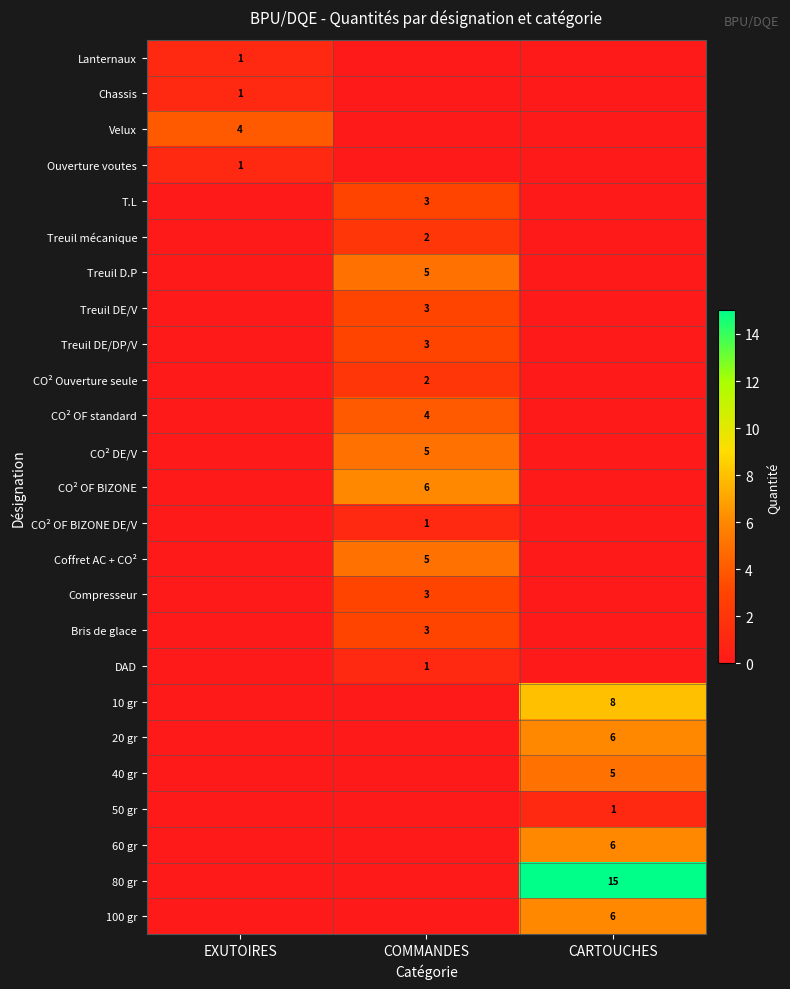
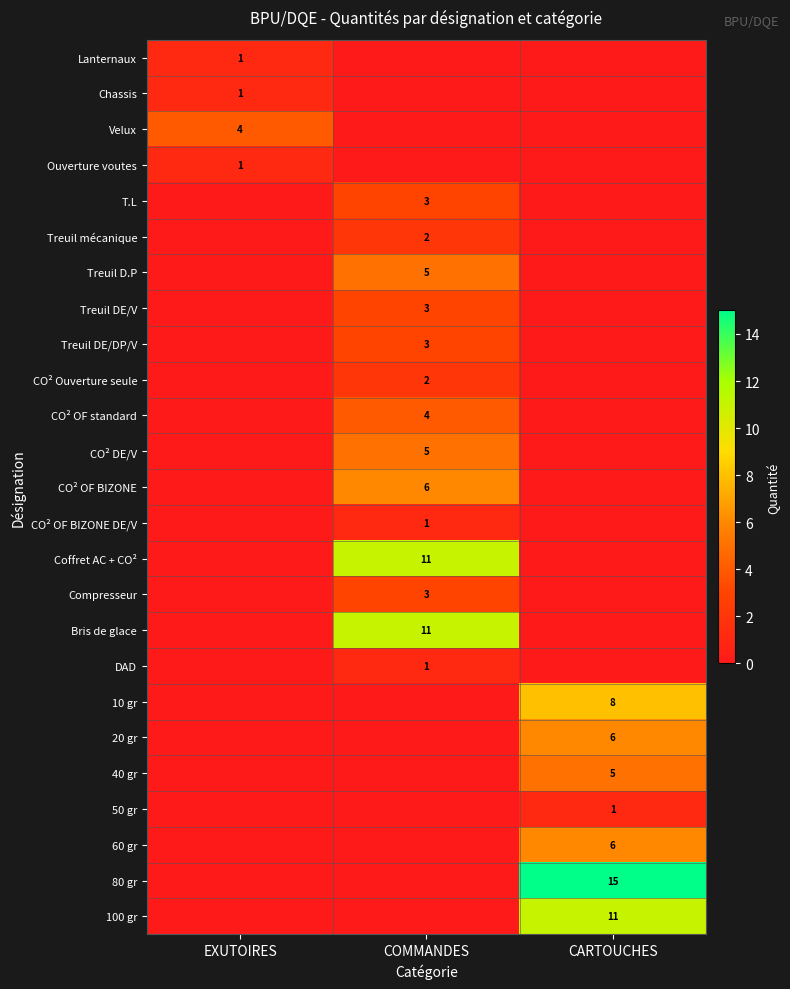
Coffret AC + CO², COMMANDES: 5 -> 11
Bris de glace, COMMANDES: 3 -> 11
100 gr, CARTOUCHES: 6 -> 11
